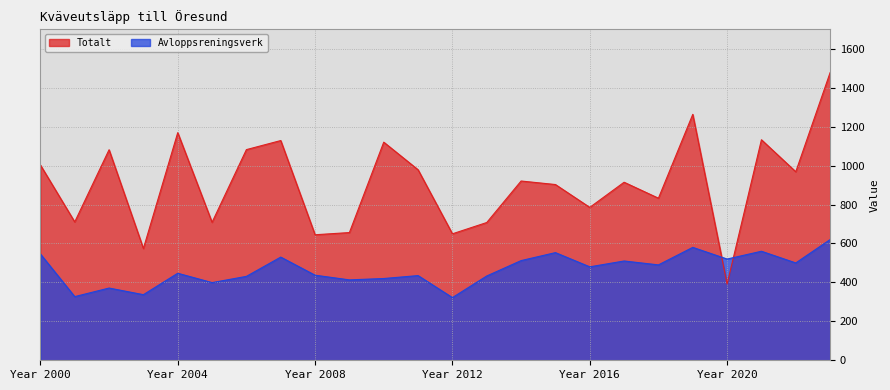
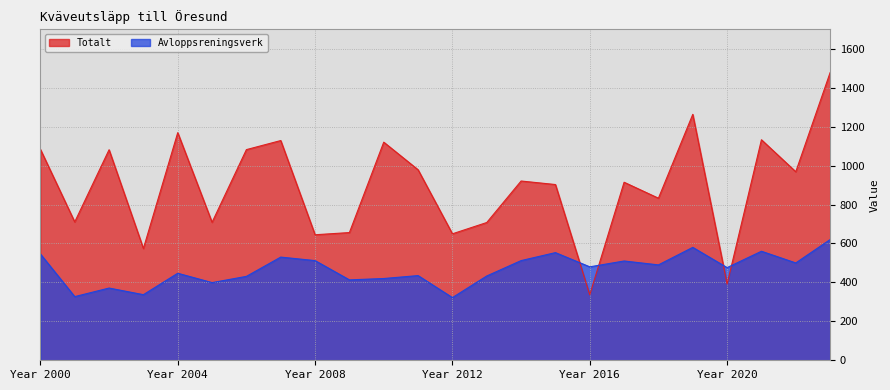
Totalt, Year 2000: 1000 -> 1080
Avloppsreningsverk, Year 2008: 440 -> 510
Totalt, Year 2016: 790 -> 340
Avloppsreningsverk, Year 2020: 520 -> 480
